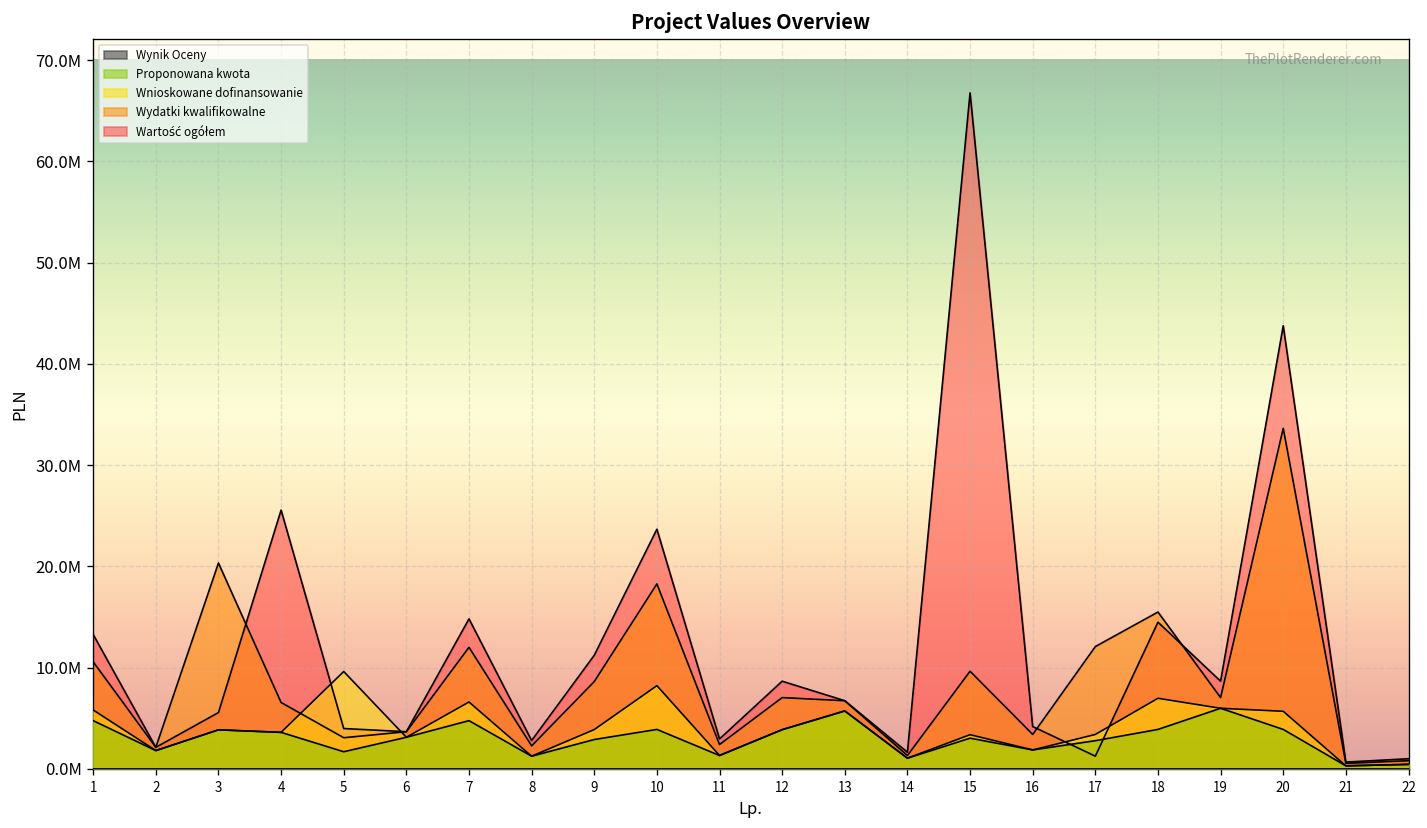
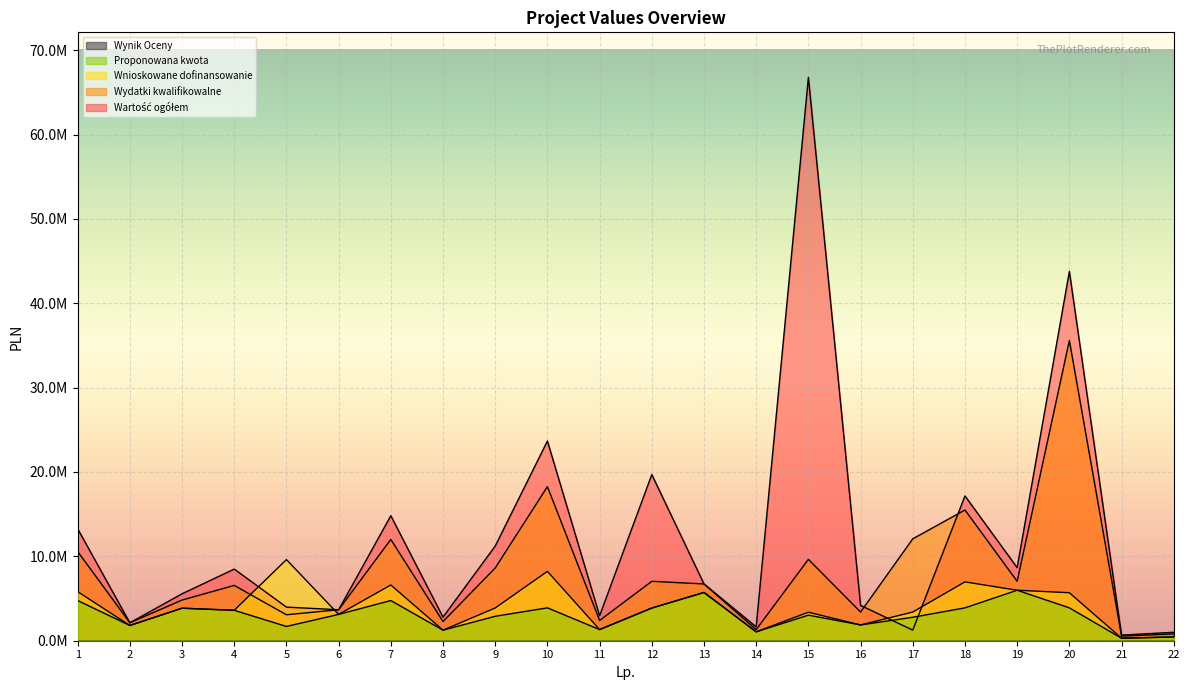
Wydatki kwalifikowalne, 3: 20000000 -> 5000000
Wartość ogółem, 4: 26000000 -> 8000000
Wartość ogółem, 12: 9000000 -> 20000000
Wartość ogółem, 18: 14000000 -> 17000000
Wydatki kwalifikowalne, 20: 34000000 -> 36000000
